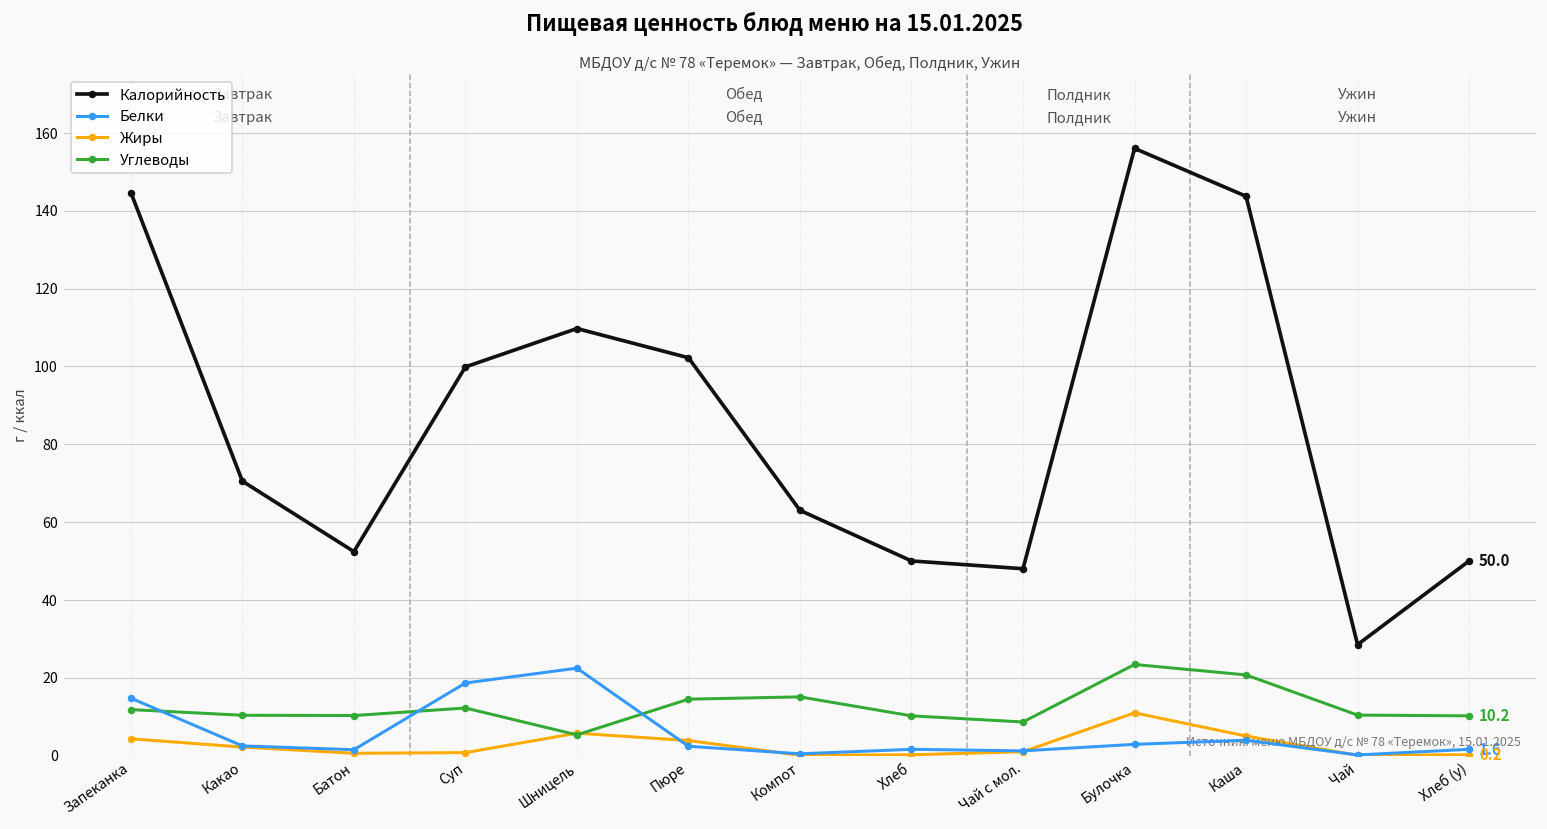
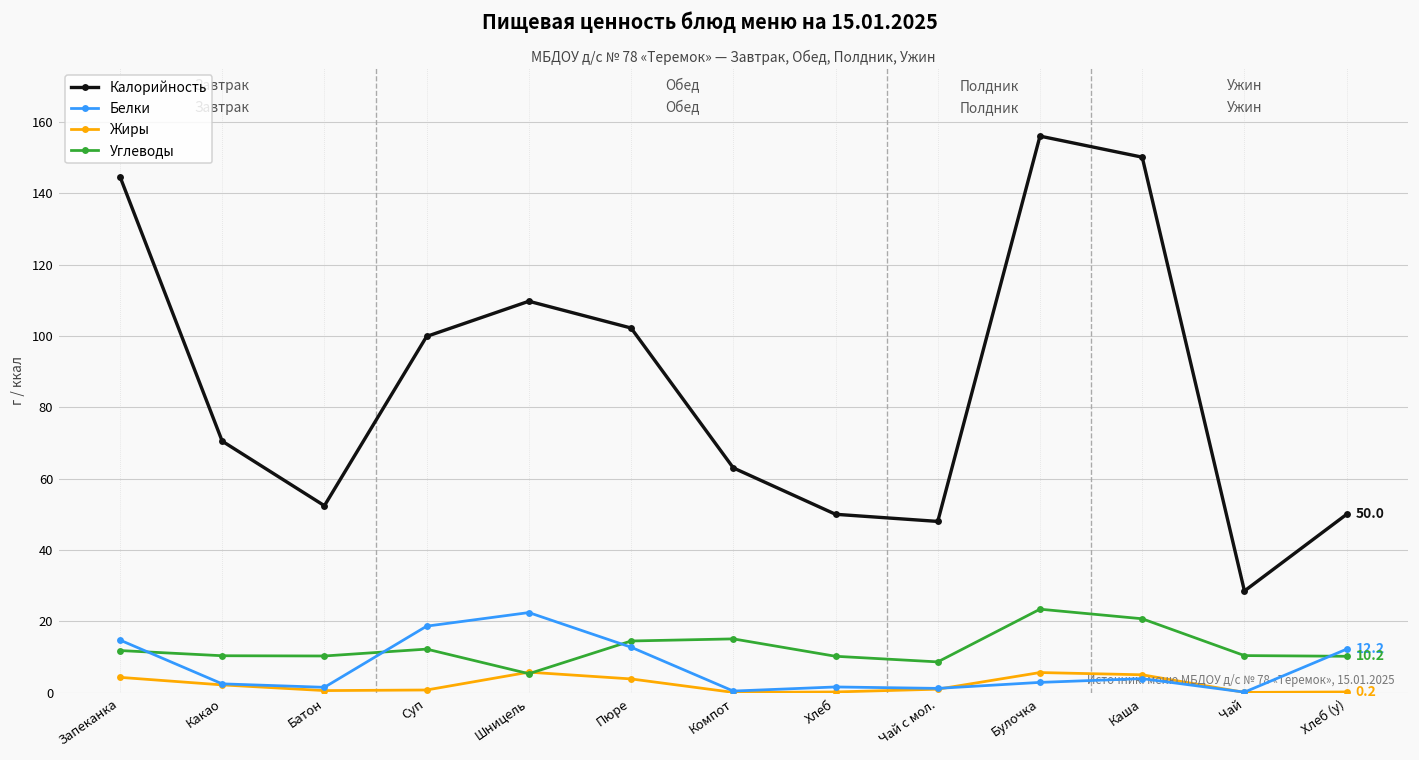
Белки, Пюре: 2 -> 13
Жиры, Булочка: 11 -> 6
Калорийность, Каша: 144 -> 150
Белки, Хлеб (у): 1.6 -> 12.2
